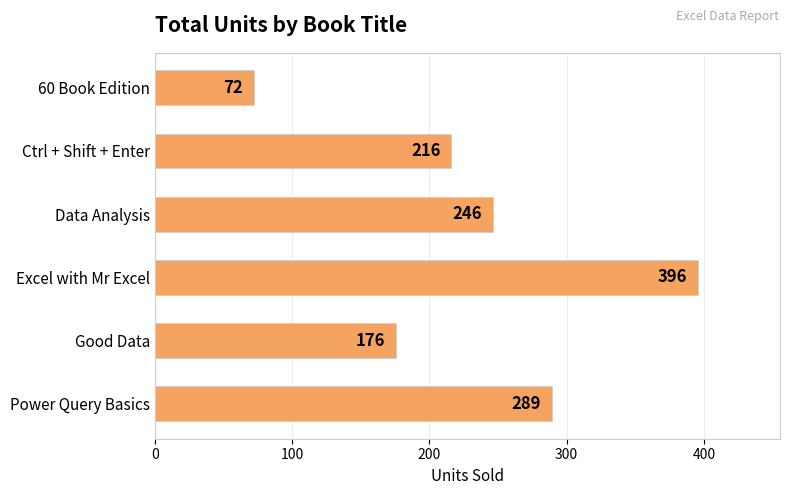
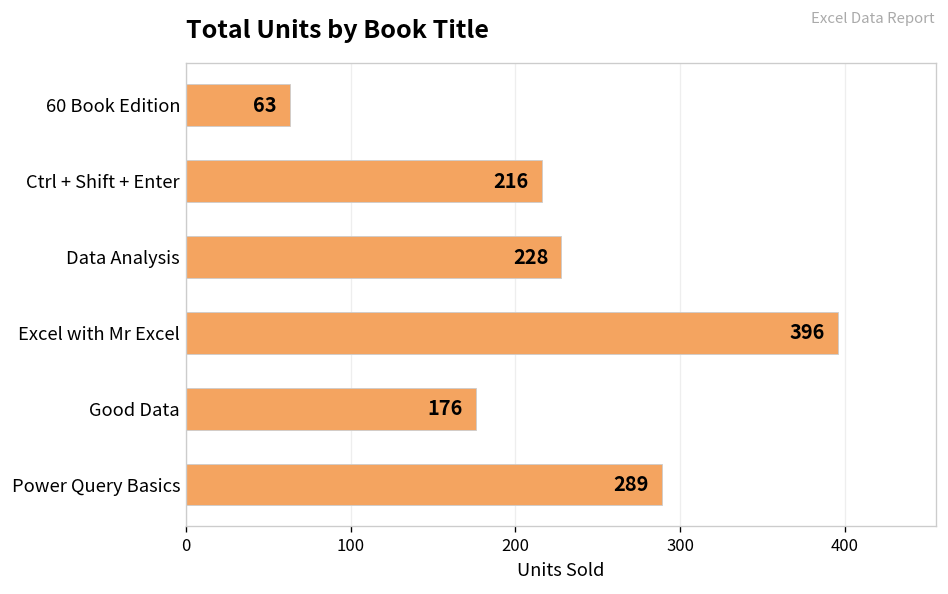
60 Book Edition: 72 -> 63
Data Analysis: 246 -> 228
